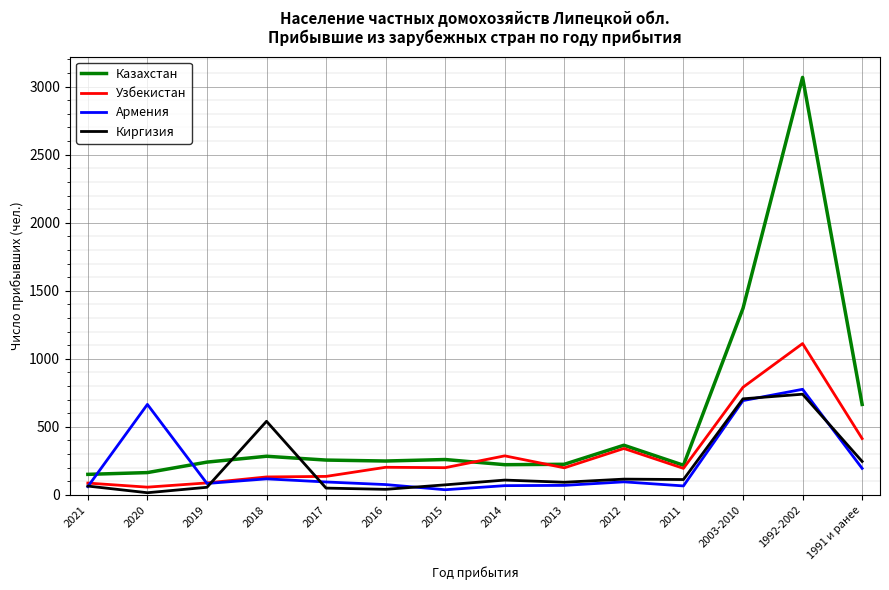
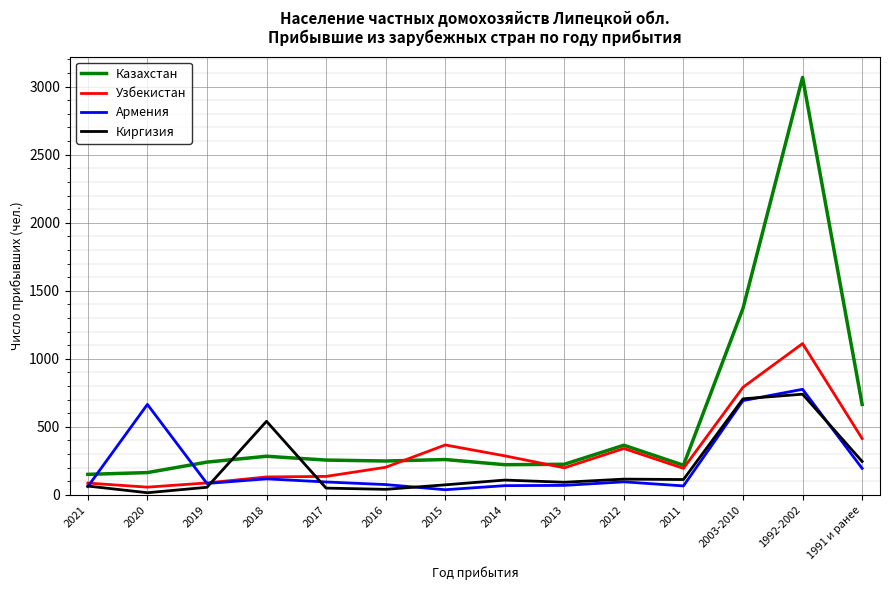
Узбекистан, 2015: 200 -> 370
